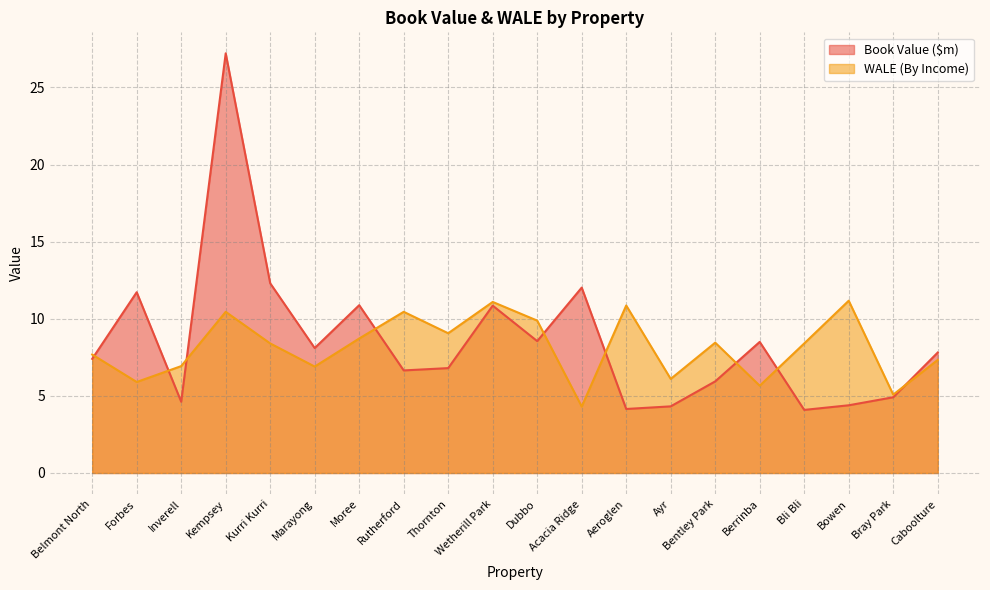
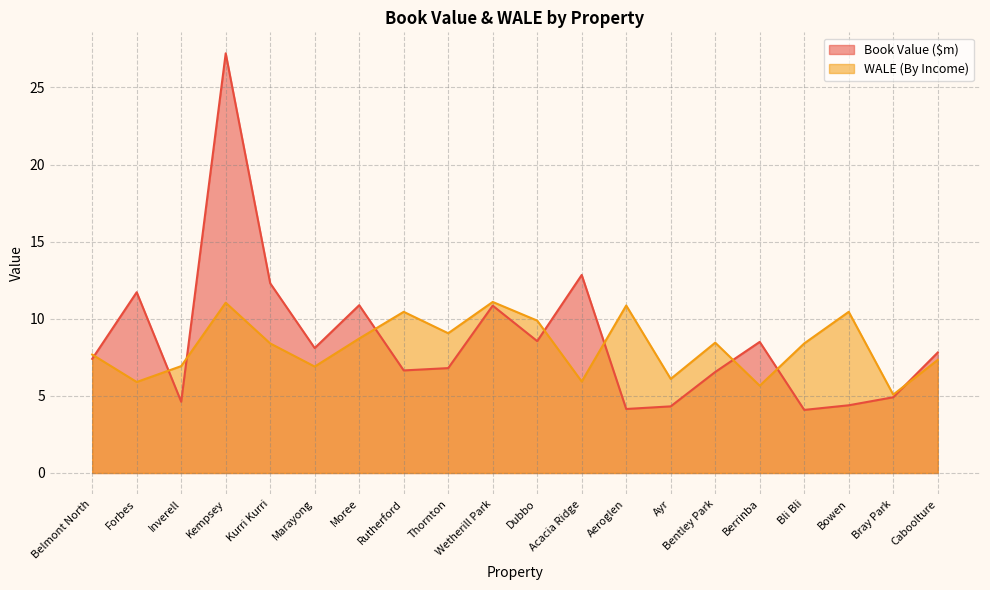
WALE (By Income), Kempsey: 10.5 -> 11.0
Book Value ($m), Acacia Ridge: 12.0 -> 12.8
WALE (By Income), Acacia Ridge: 4.3 -> 5.9
Book Value ($m), Bentley Park: 5.9 -> 6.6
WALE (By Income), Bowen: 11.2 -> 10.5
